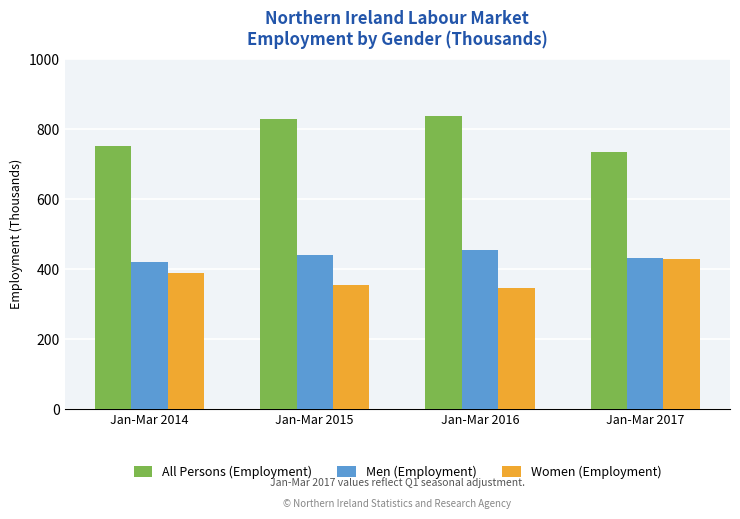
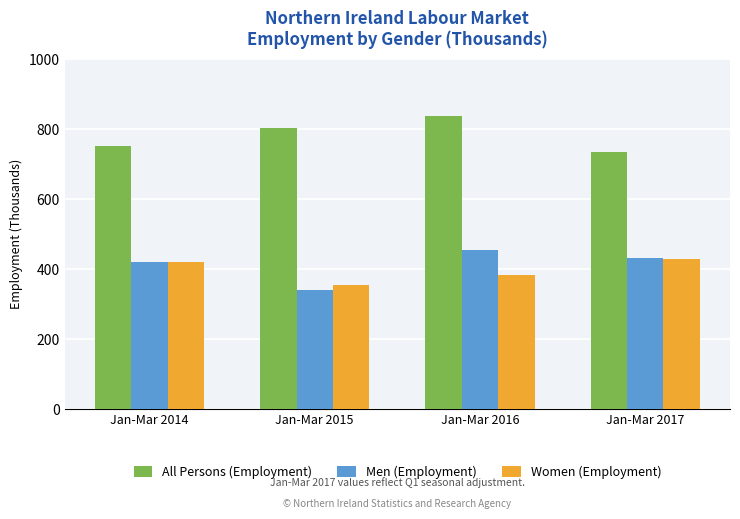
Women (Employment), Jan-Mar 2014: 390 -> 420
All Persons (Employment), Jan-Mar 2015: 830 -> 800
Men (Employment), Jan-Mar 2015: 440 -> 340
Women (Employment), Jan-Mar 2016: 350 -> 380
